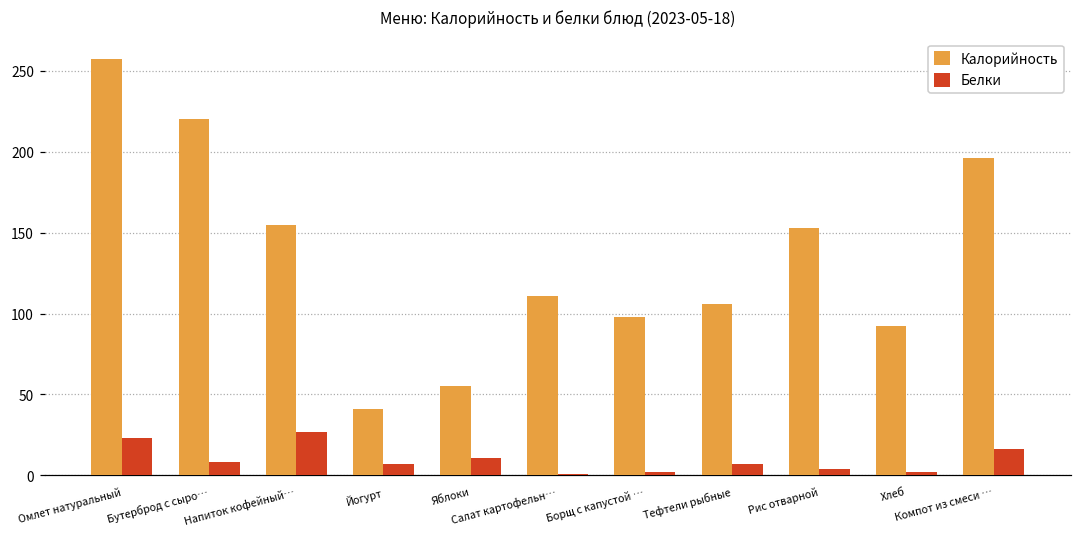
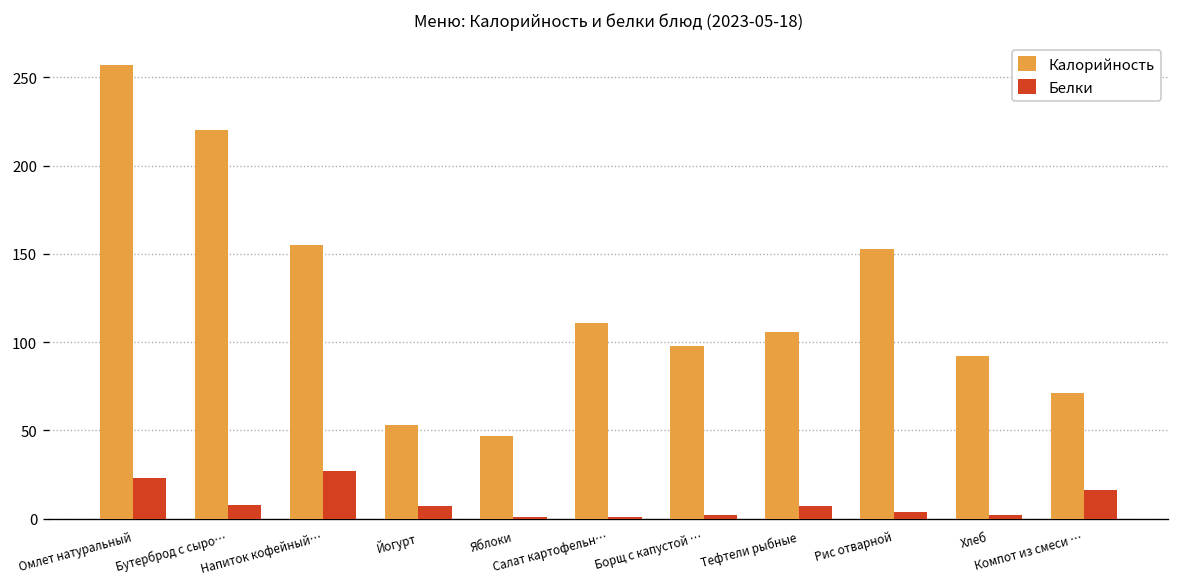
Калорийность, Йогурт: 41 -> 53
Калорийность, Яблоки: 55 -> 47
Белки, Яблоки: 11 -> 1
Калорийность, Компот из смеси …: 196 -> 71
